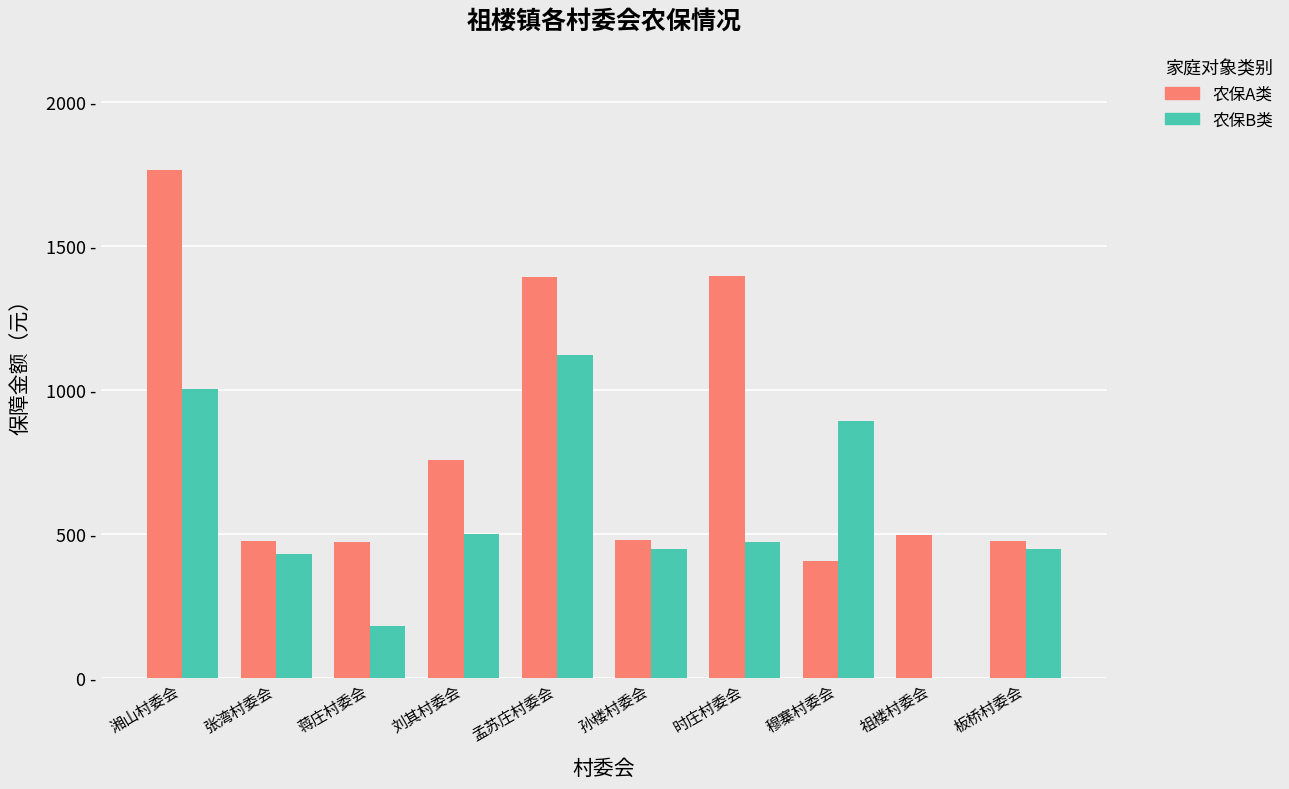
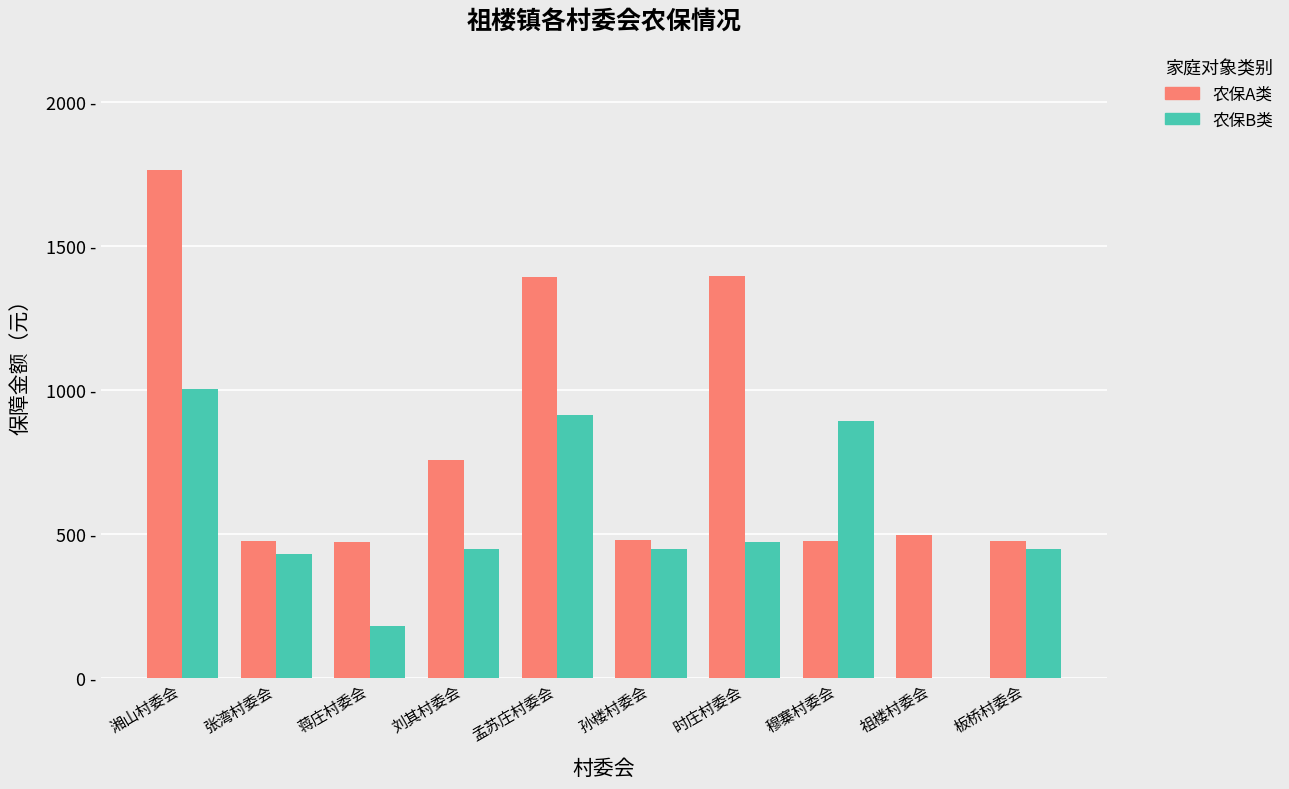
农保B类, 刘其村委会: 500 - -> 450 -
农保B类, 孟苏庄村委会: 1120 - -> 910 -
农保A类, 穆寨村委会: 410 - -> 480 -
